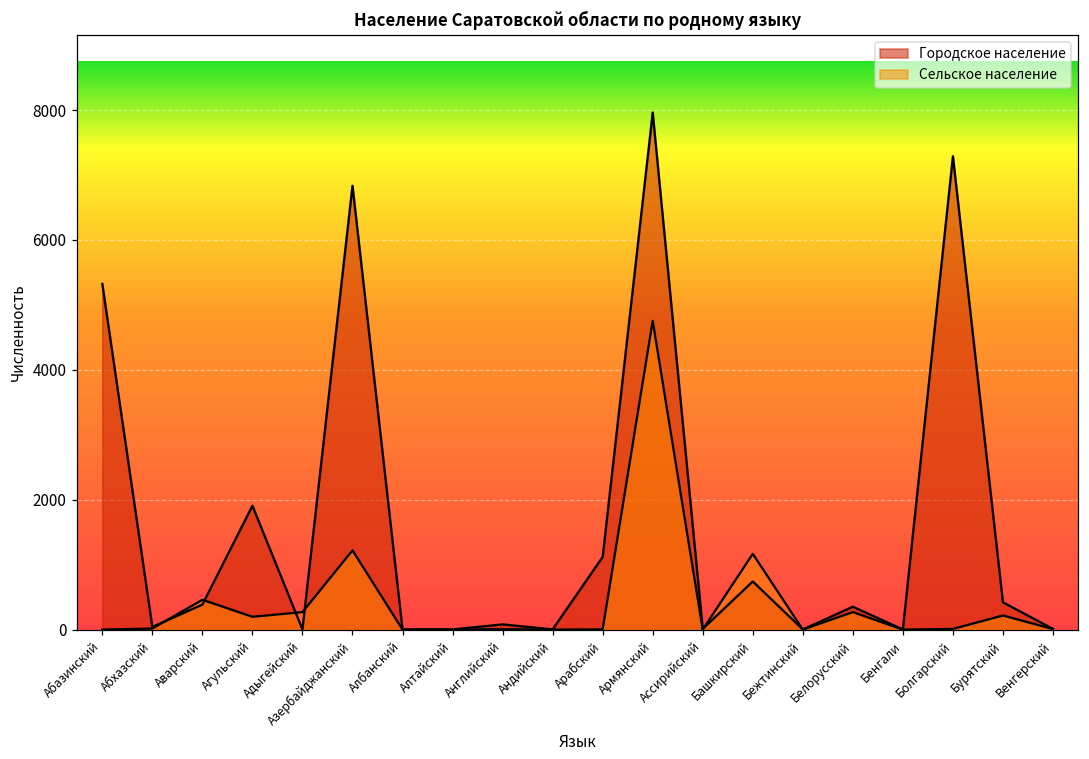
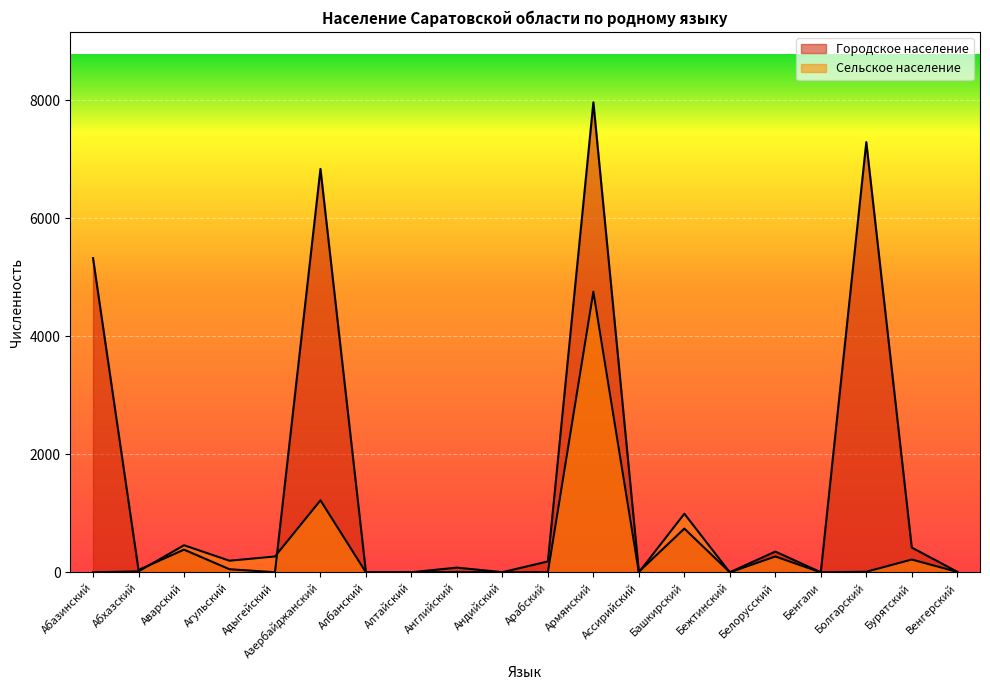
Городское население, Агульский: 1900 -> 100
Городское население, Арабский: 1100 -> 200
Сельское население, Башкирский: 1200 -> 1000
